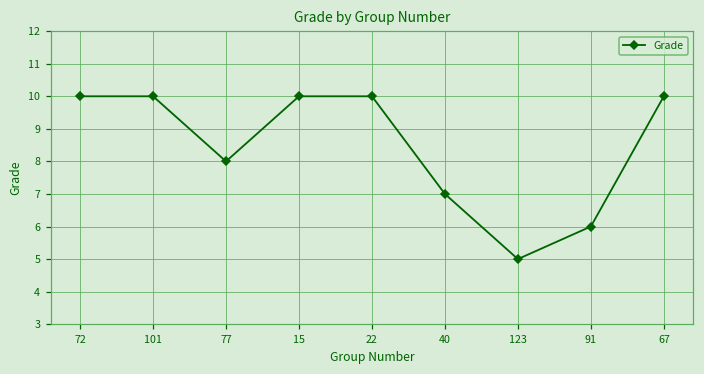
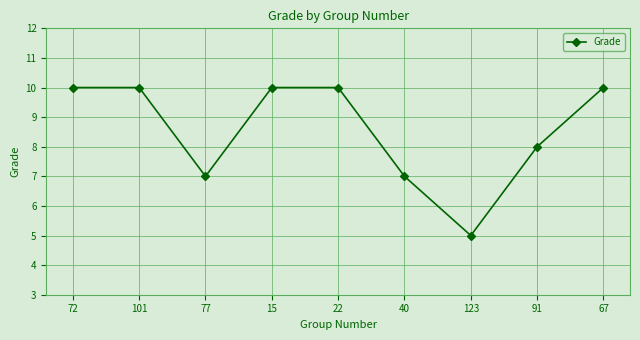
77: 8 -> 7
91: 6 -> 8
